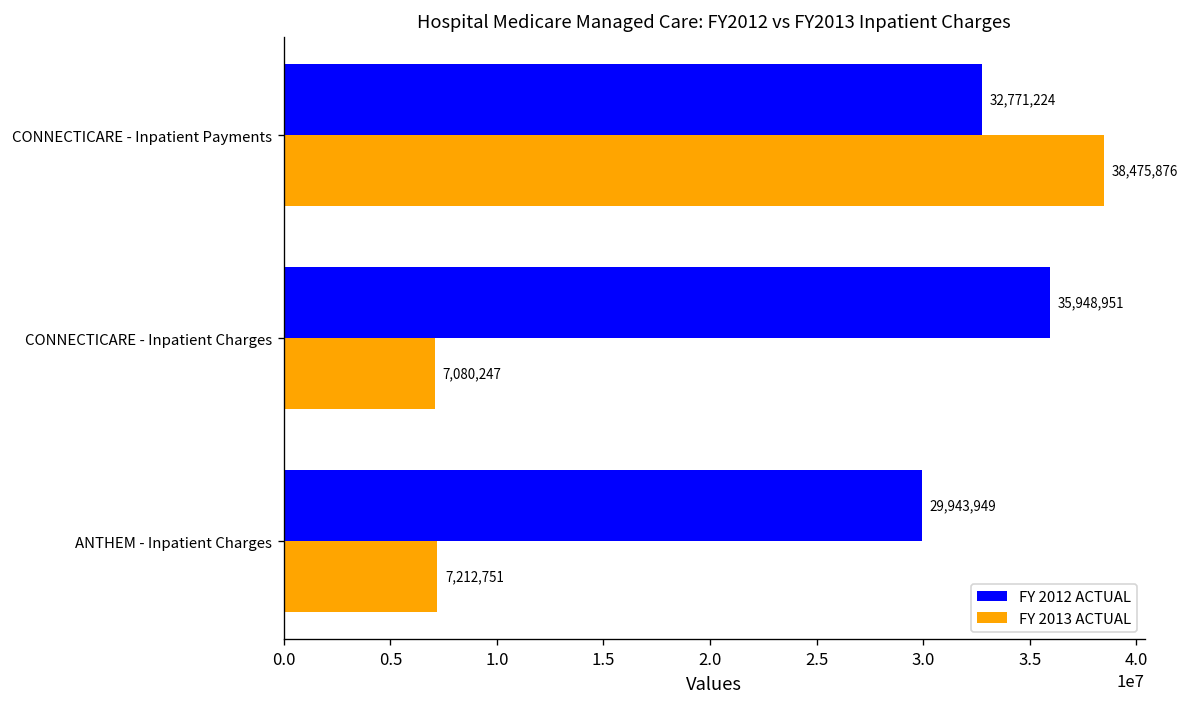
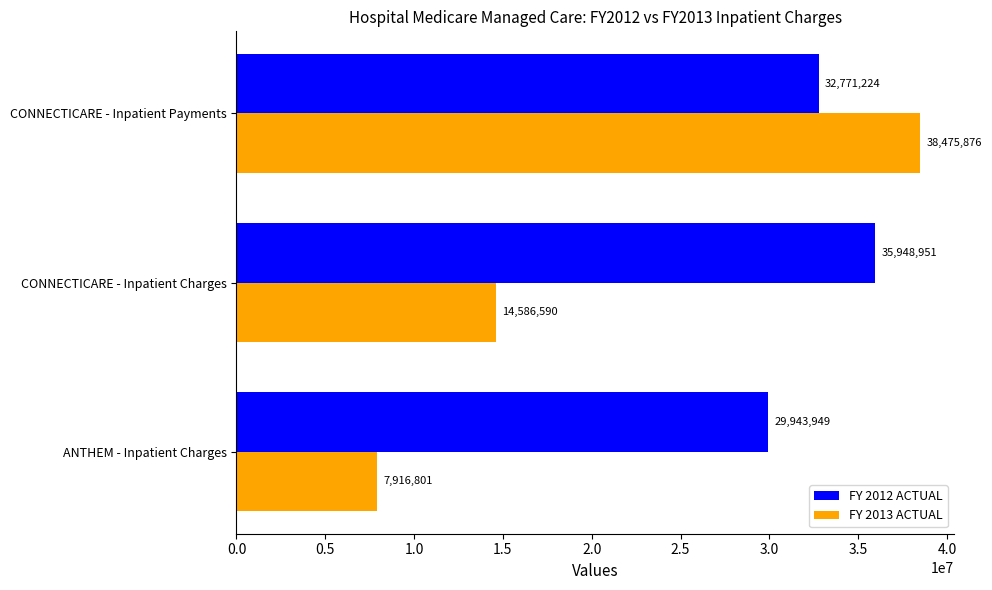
FY 2013 ACTUAL, CONNECTICARE - Inpatient Charges: 7,080,247 -> 14,586,590
FY 2013 ACTUAL, ANTHEM - Inpatient Charges: 7,212,751 -> 7,916,801
